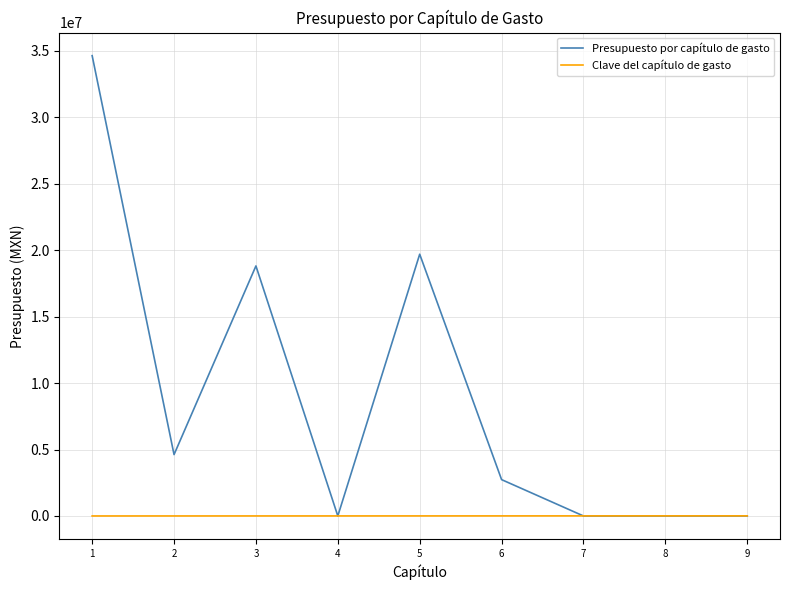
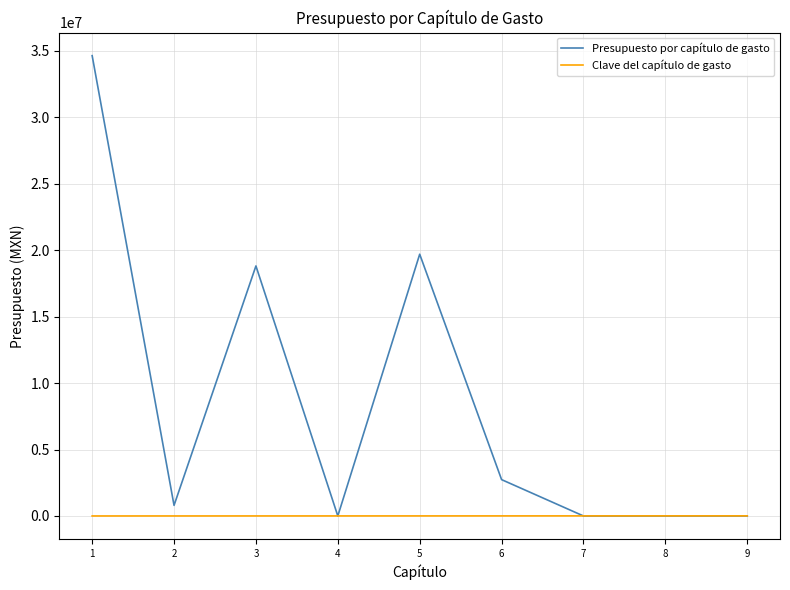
Presupuesto por capítulo de gasto, 2: 4600000 -> 800000
